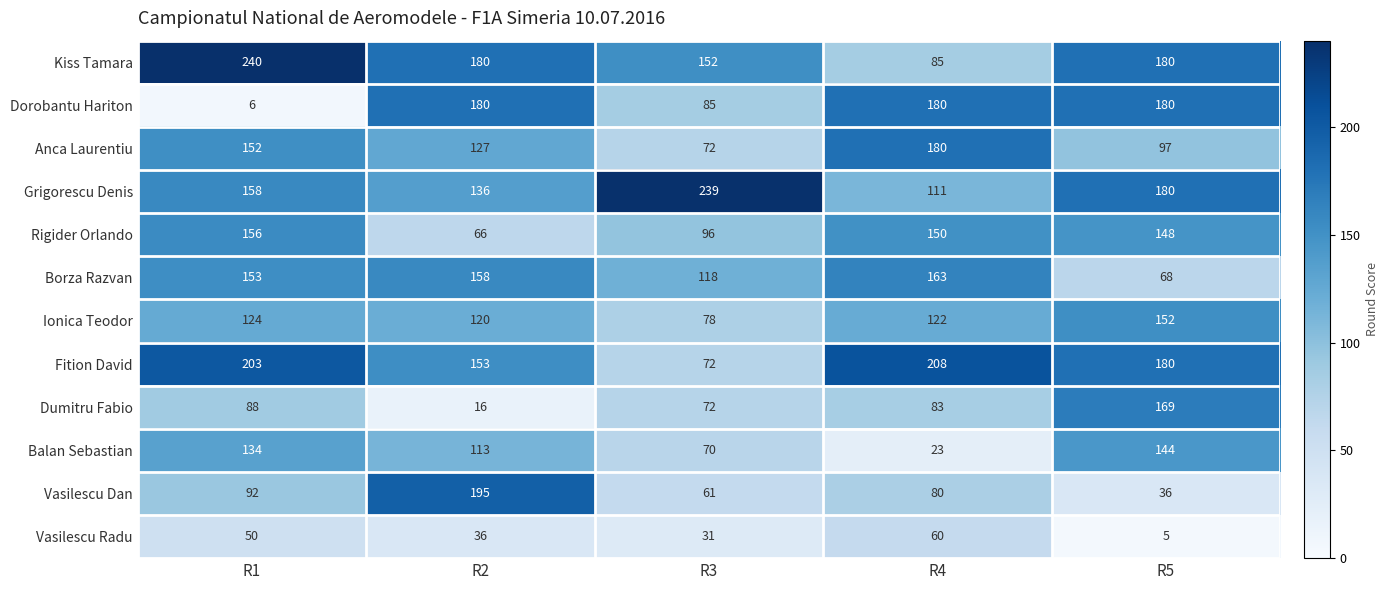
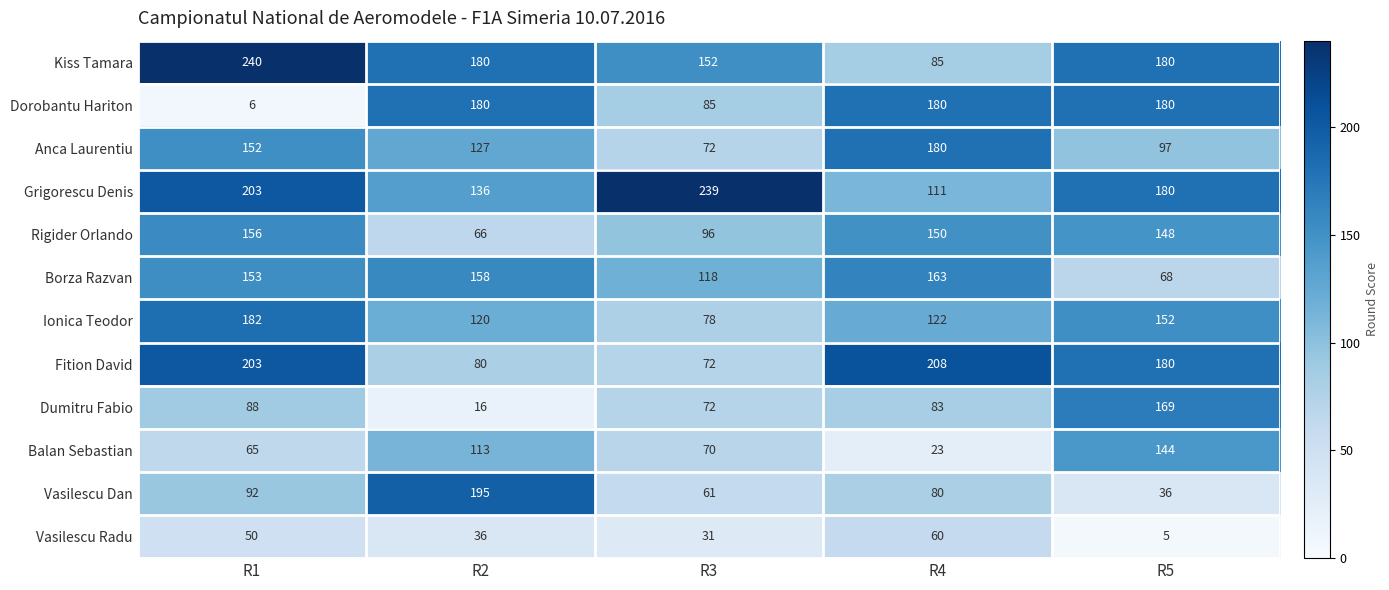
Grigorescu Denis, R1: 158 -> 203
Ionica Teodor, R1: 124 -> 182
Fition David, R2: 153 -> 80
Balan Sebastian, R1: 134 -> 65
